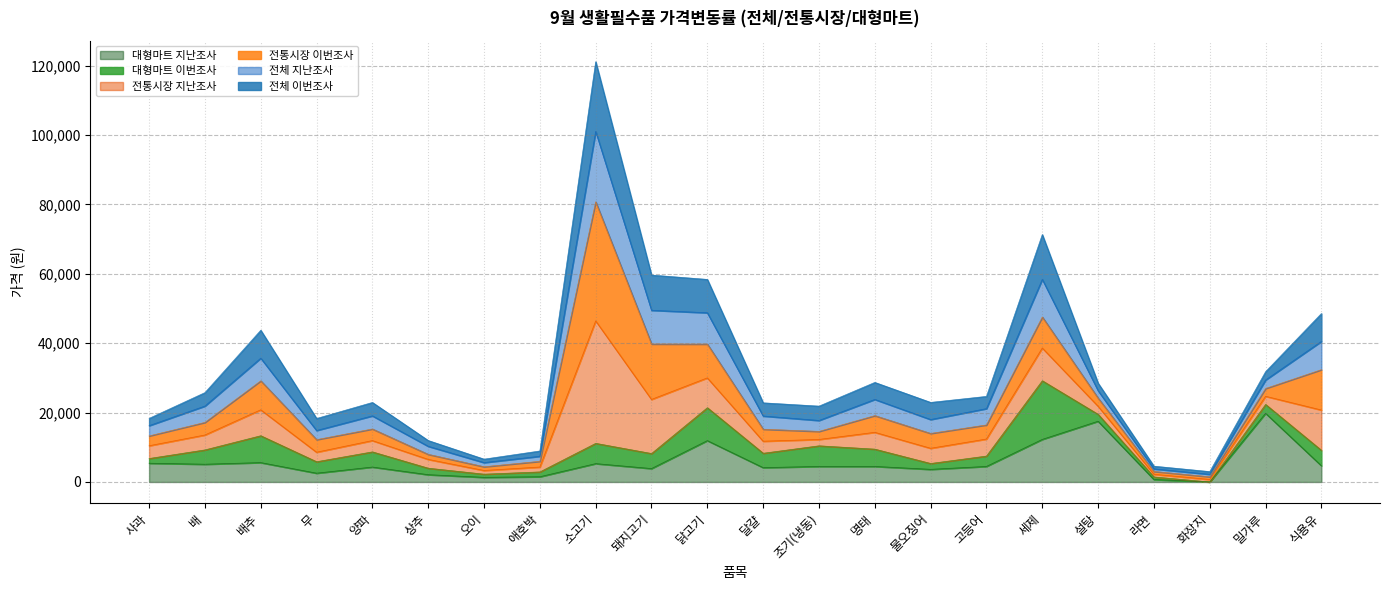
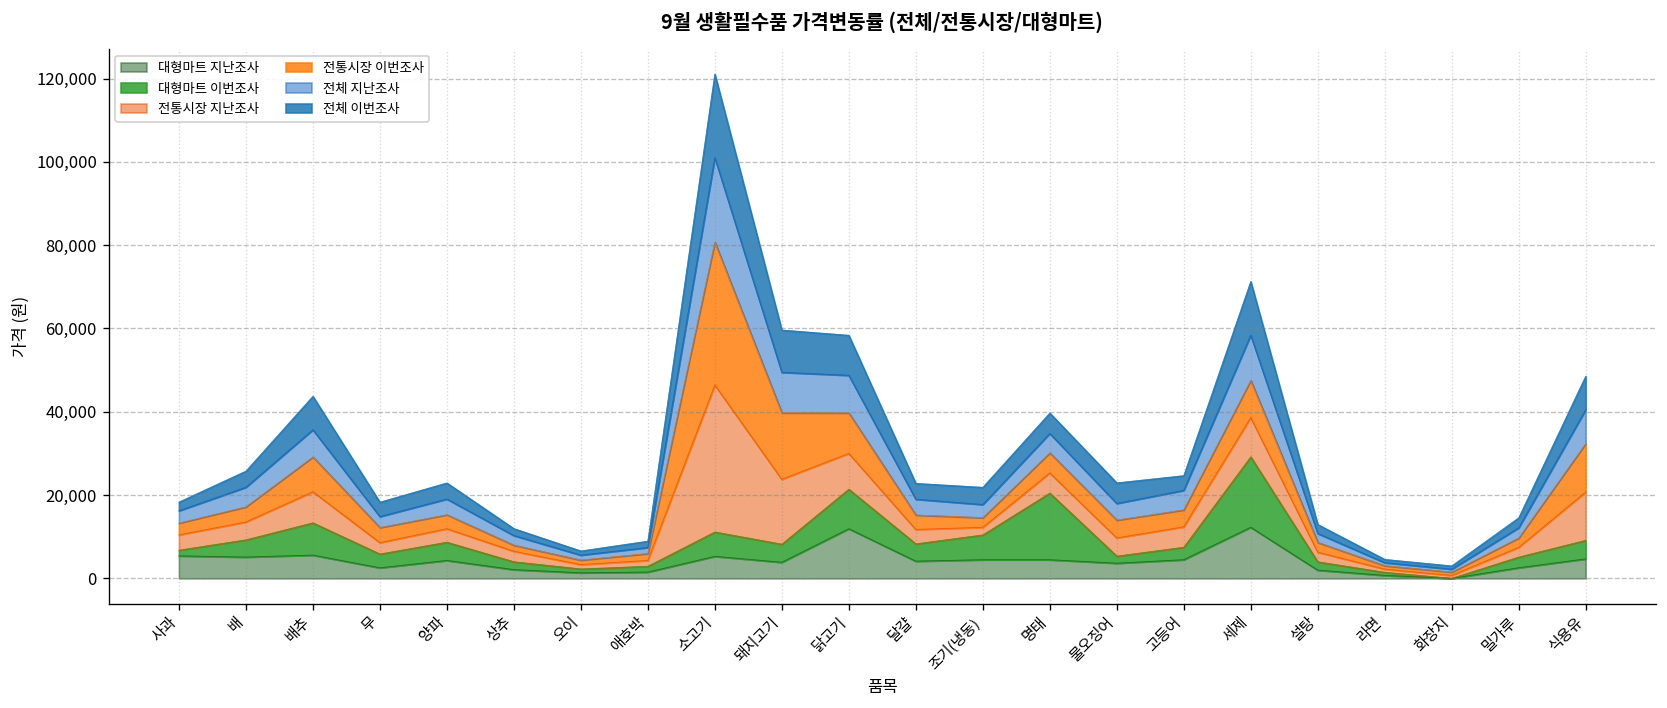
대형마트 이번조사, 명태: 5,000 -> 16,000
대형마트 지난조사, 설탕: 18,000 -> 2,000
대형마트 지난조사, 밀가루: 20,000 -> 3,000
